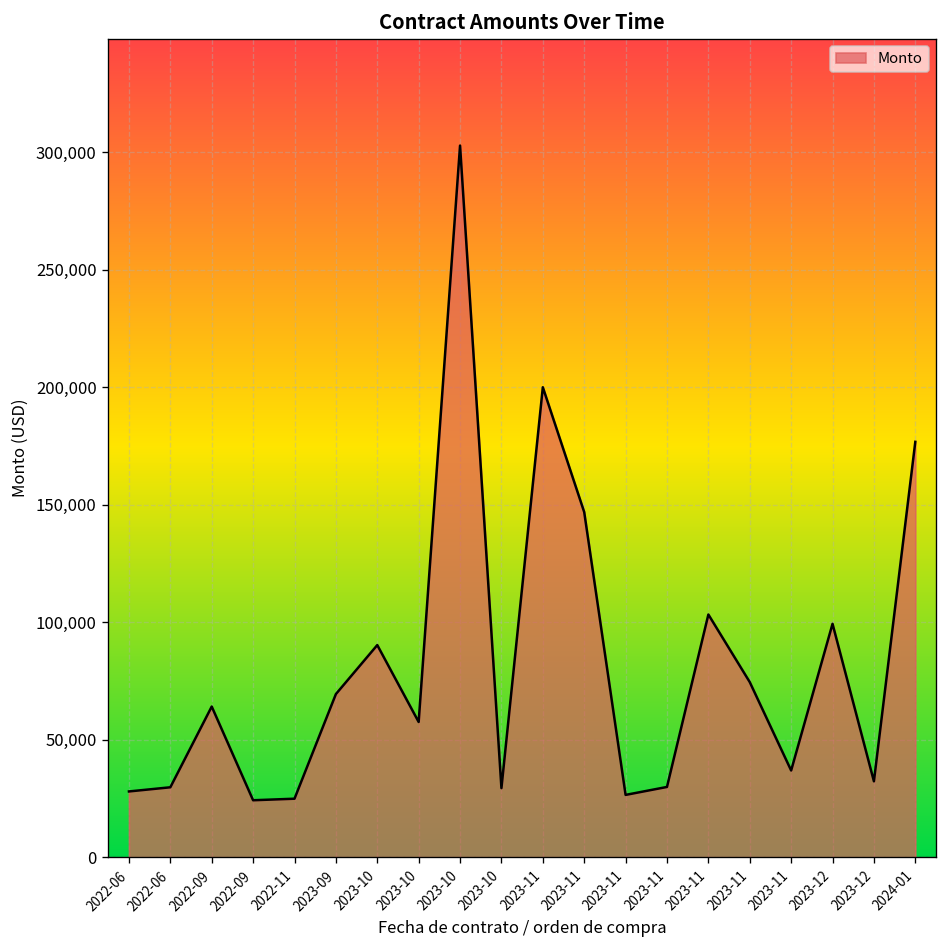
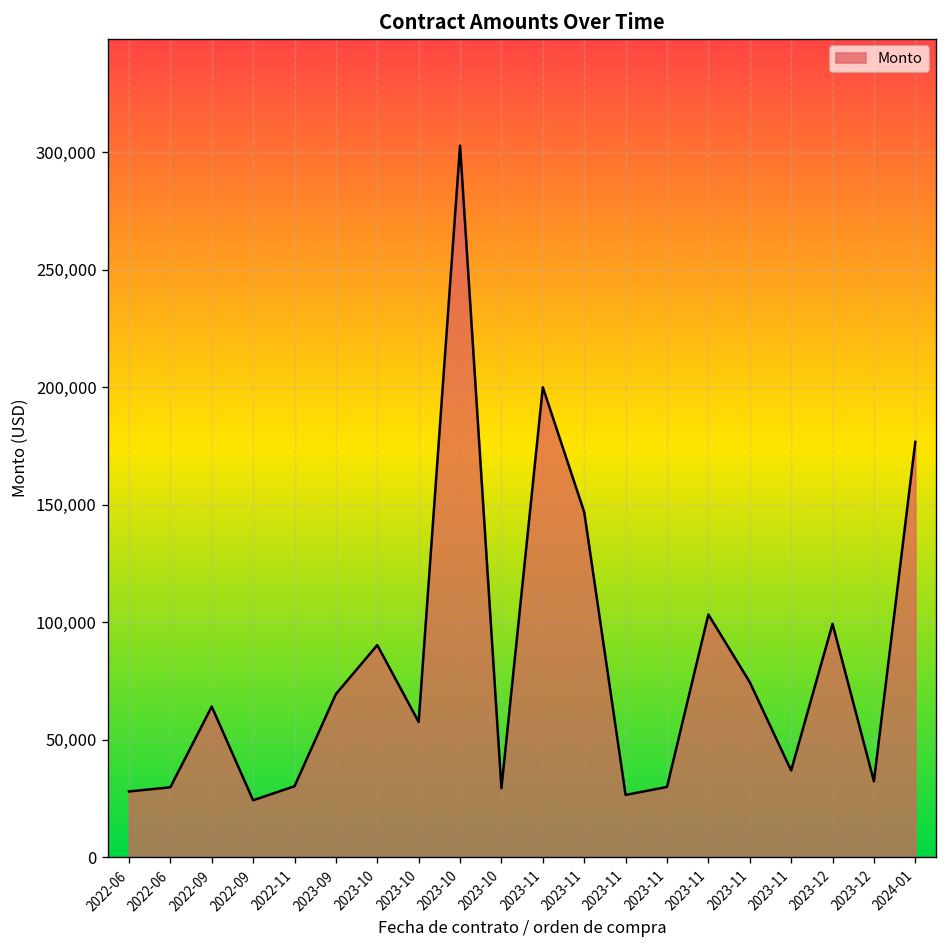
2022-11: 25,000 -> 30,000
